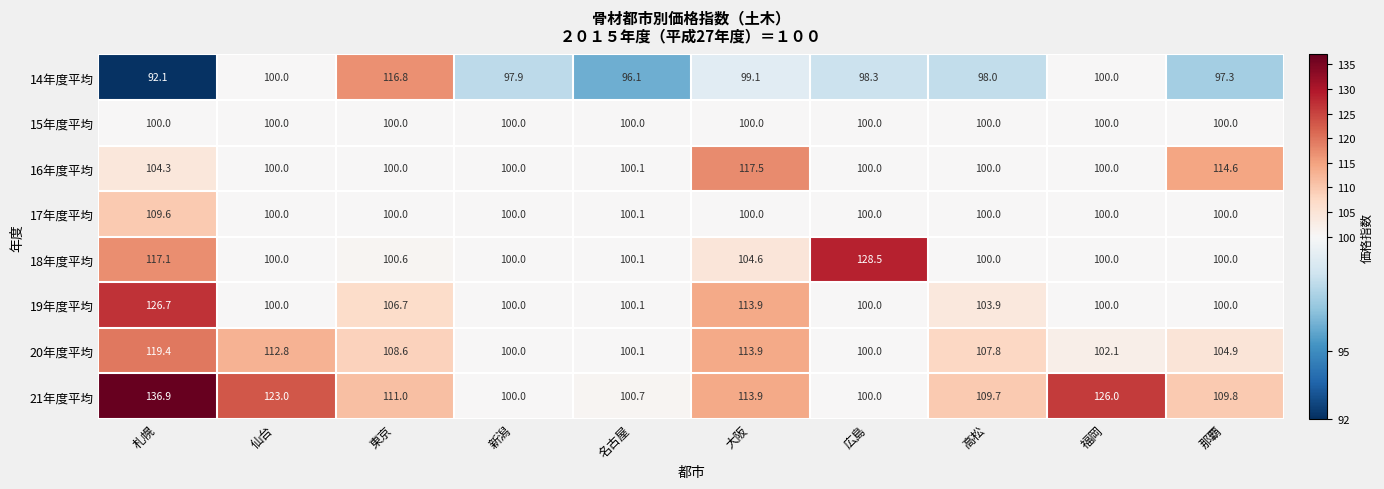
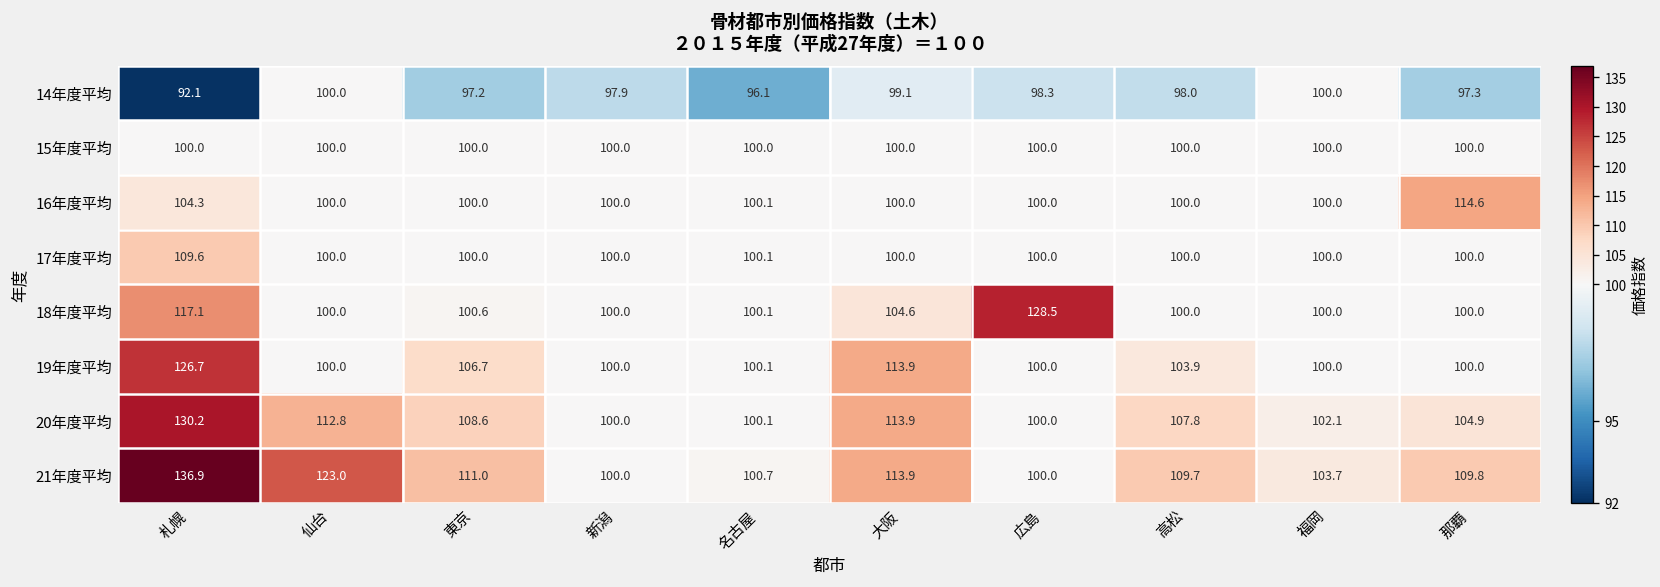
14年度平均, 東京: 116.8 -> 97.2
16年度平均, 大阪: 117.5 -> 100.0
20年度平均, 札幌: 119.4 -> 130.2
21年度平均, 福岡: 126.0 -> 103.7
